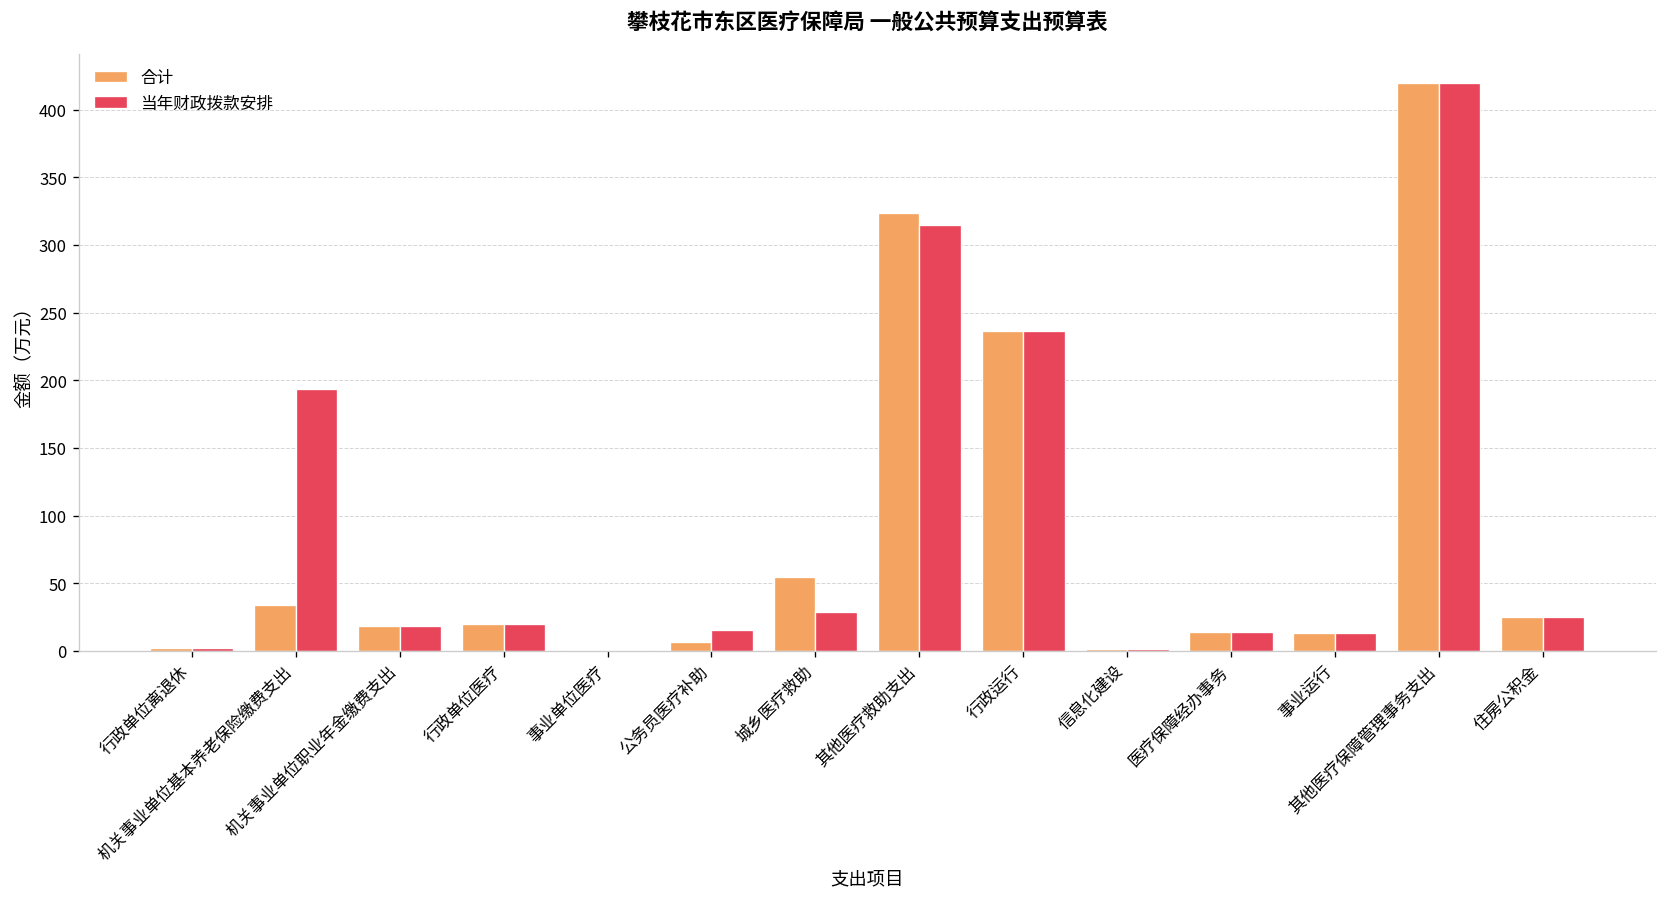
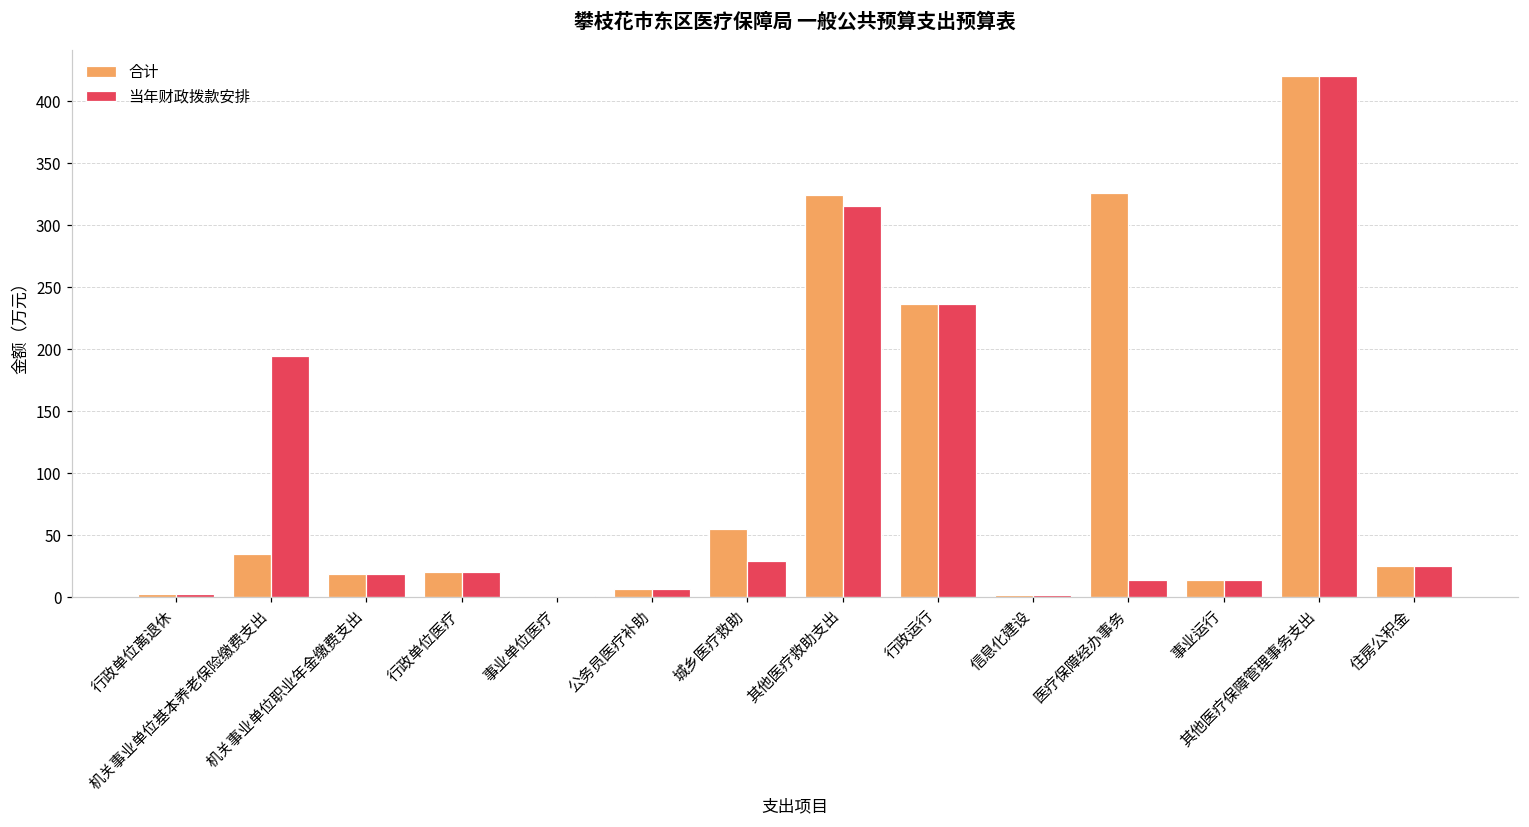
当年财政拨款安排, 公务员医疗补助: 16 -> 7
合计, 医疗保障经办事务: 14 -> 325
